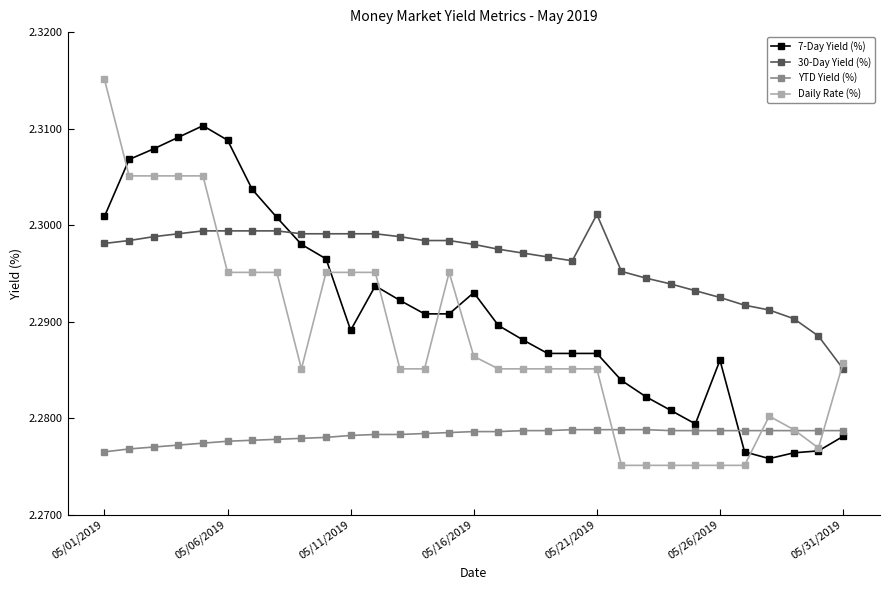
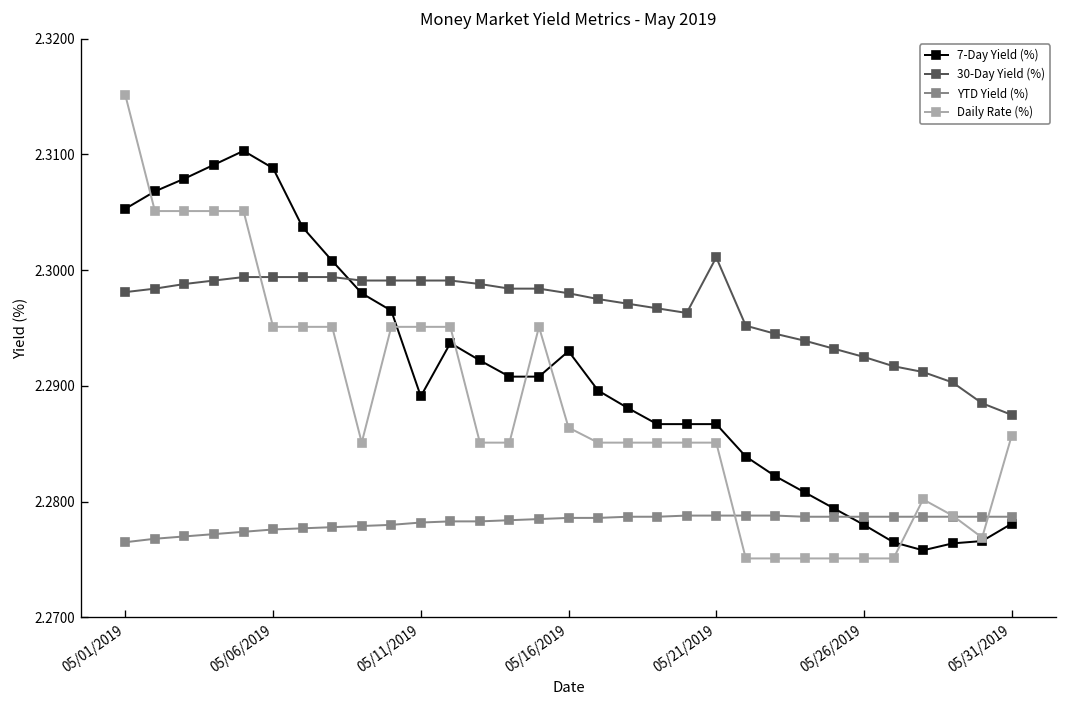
7-Day Yield (%), 05/01/2019: 2.301 -> 2.305
7-Day Yield (%), 05/26/2019: 2.286 -> 2.278
30-Day Yield (%), 05/31/2019: 2.285 -> 2.288
